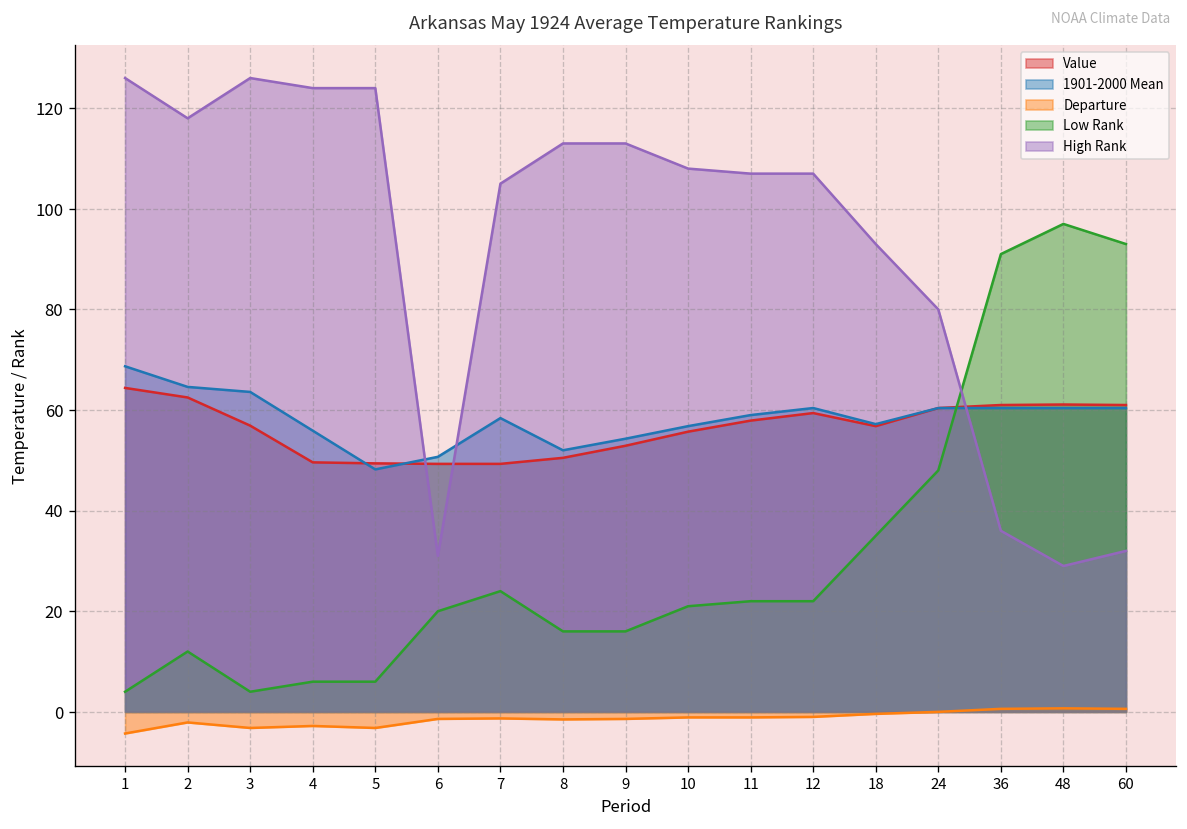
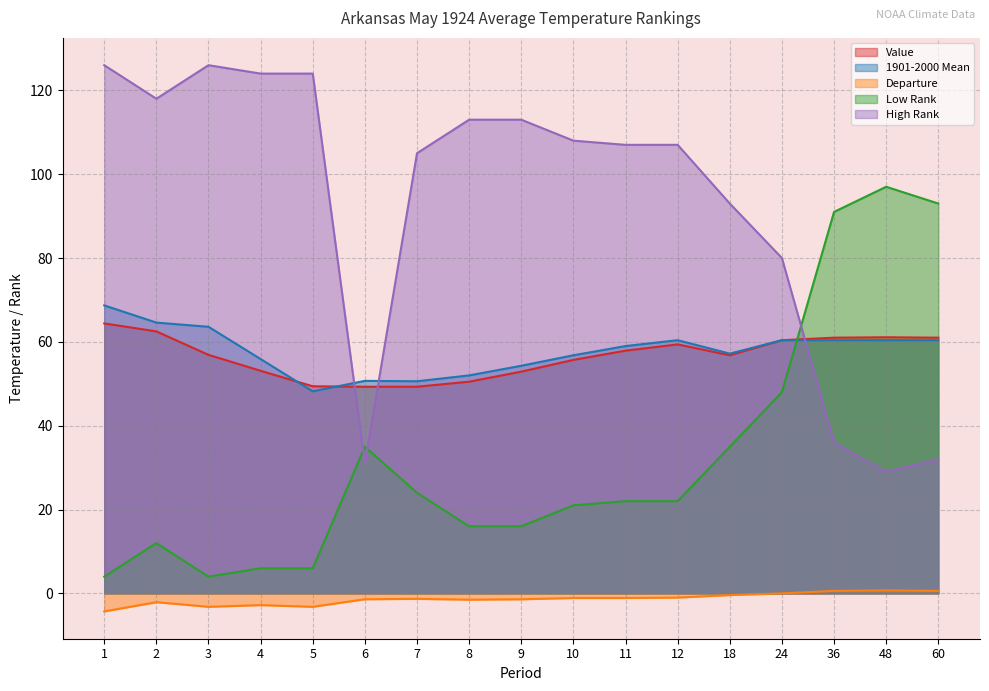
Value, 4: 50 -> 53
Low Rank, 6: 20 -> 35
1901-2000 Mean, 7: 58 -> 51
